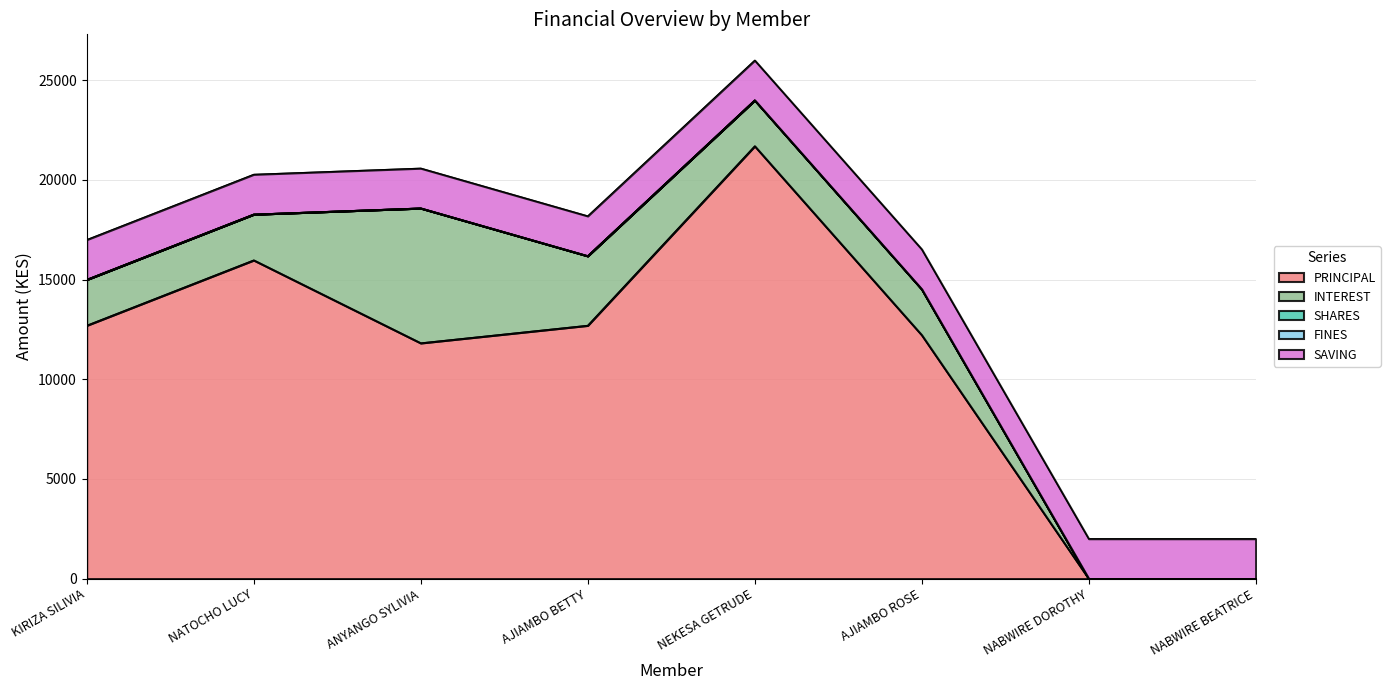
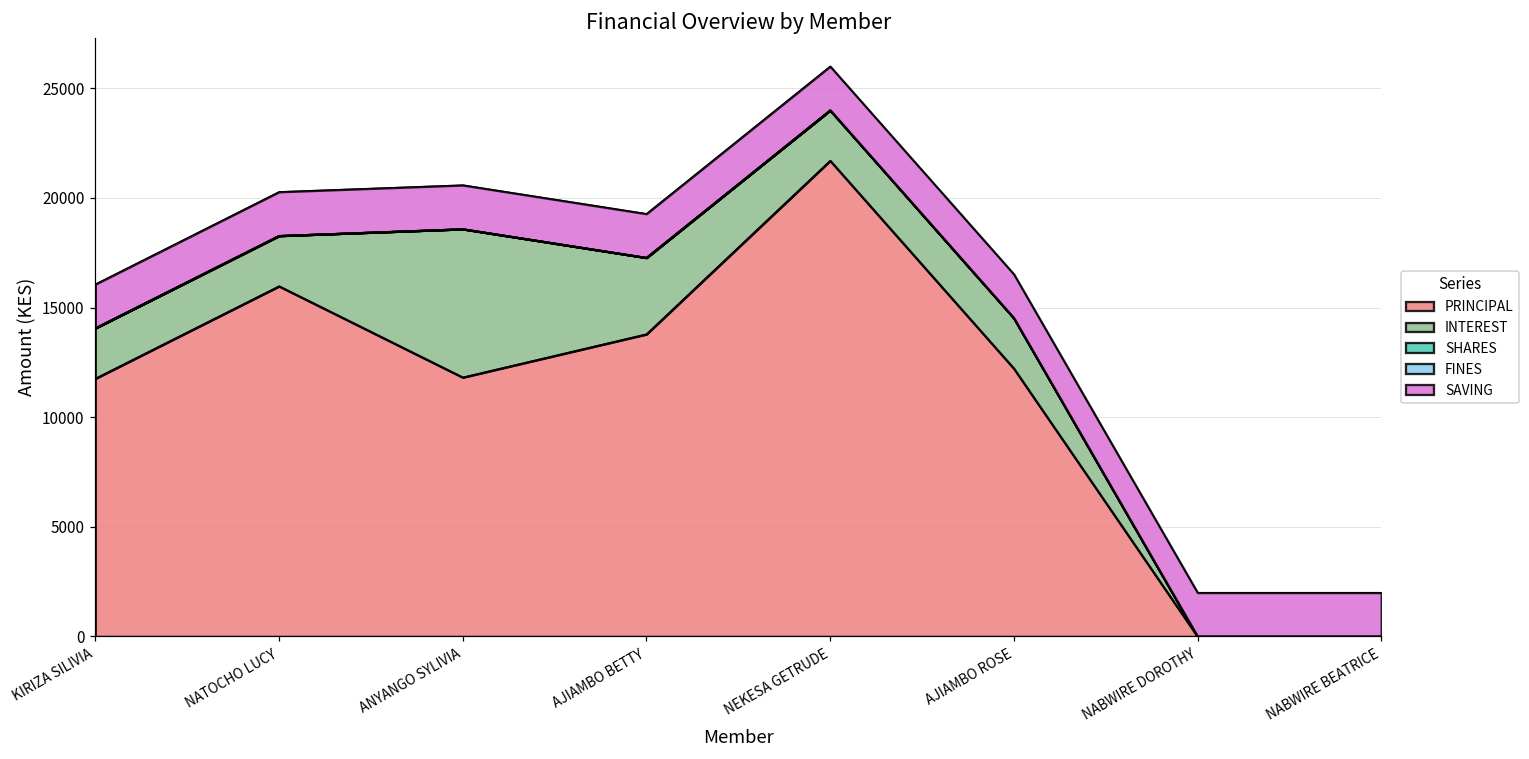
PRINCIPAL, KIRIZA SILIVIA: 12700 -> 11800
PRINCIPAL, AJIAMBO BETTY: 12700 -> 13800
